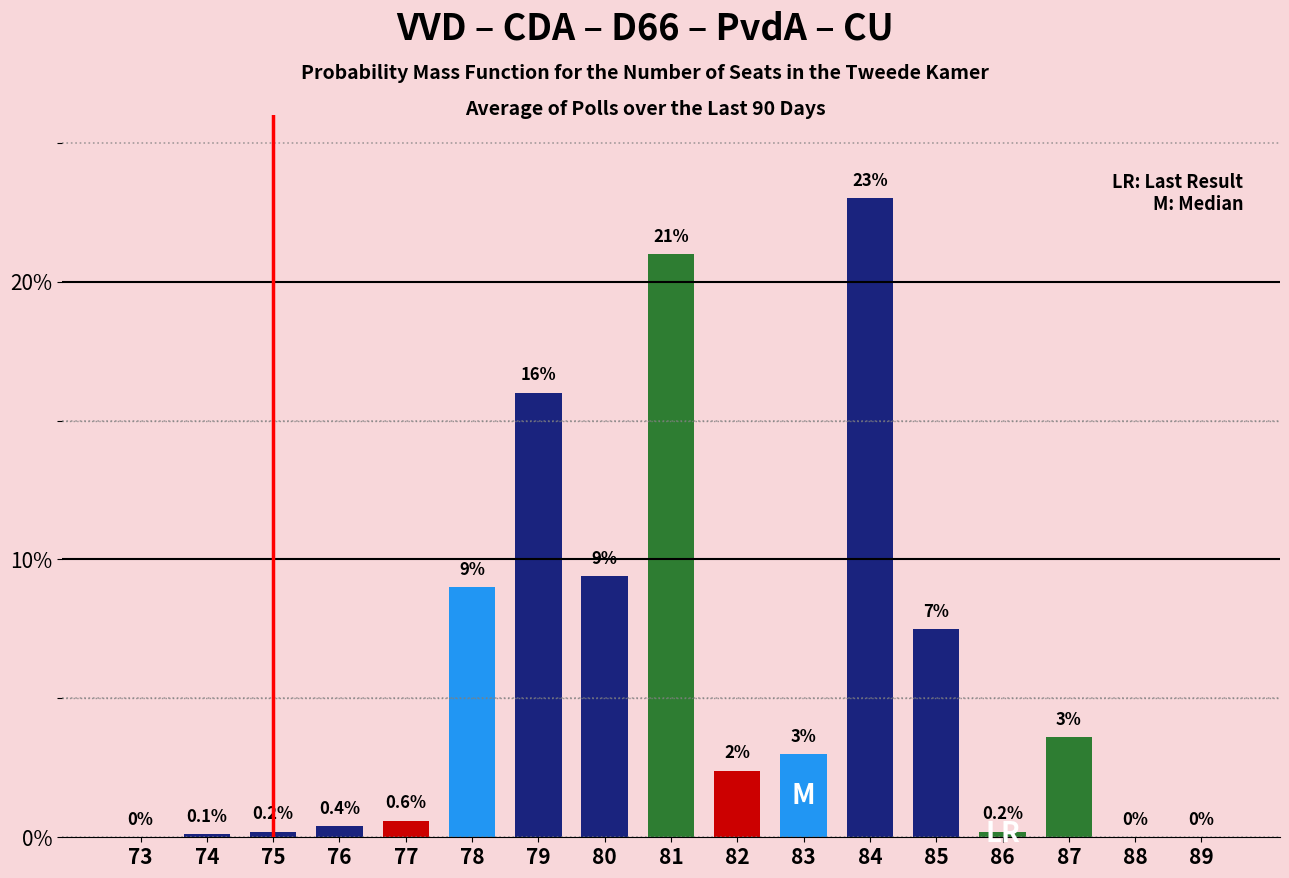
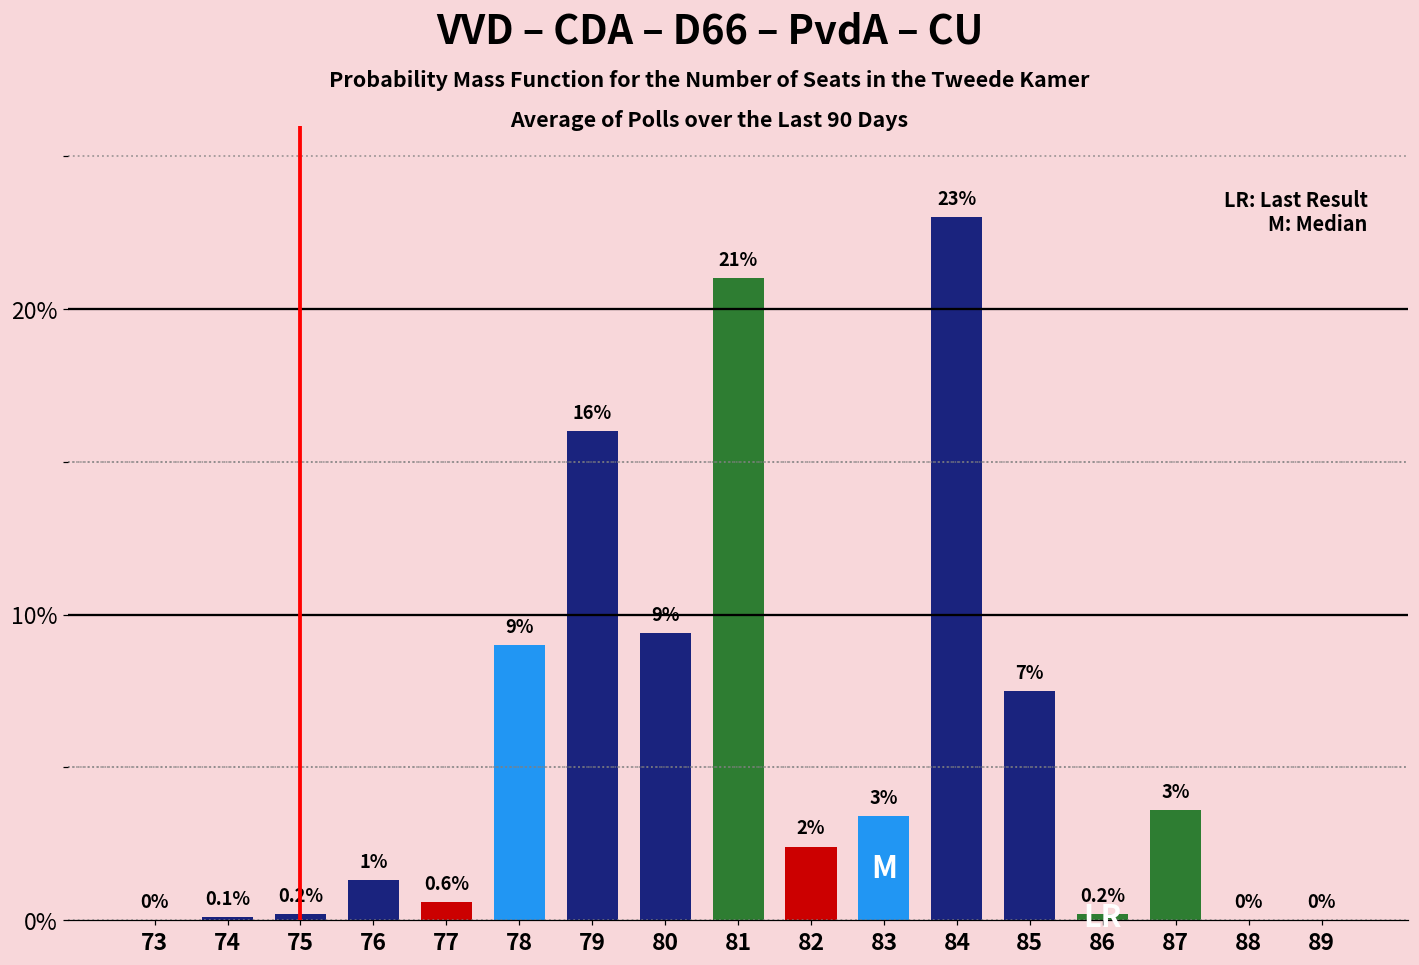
76: 0.4% -> 1%
83: 3.0% -> 3.4%
